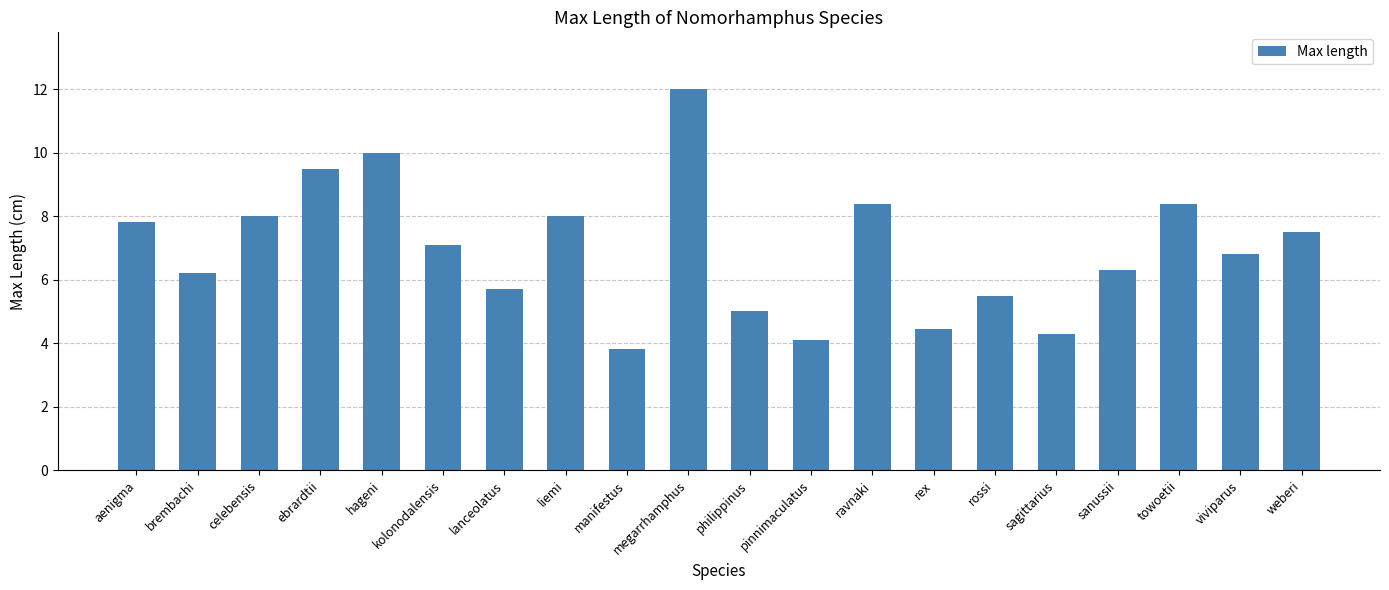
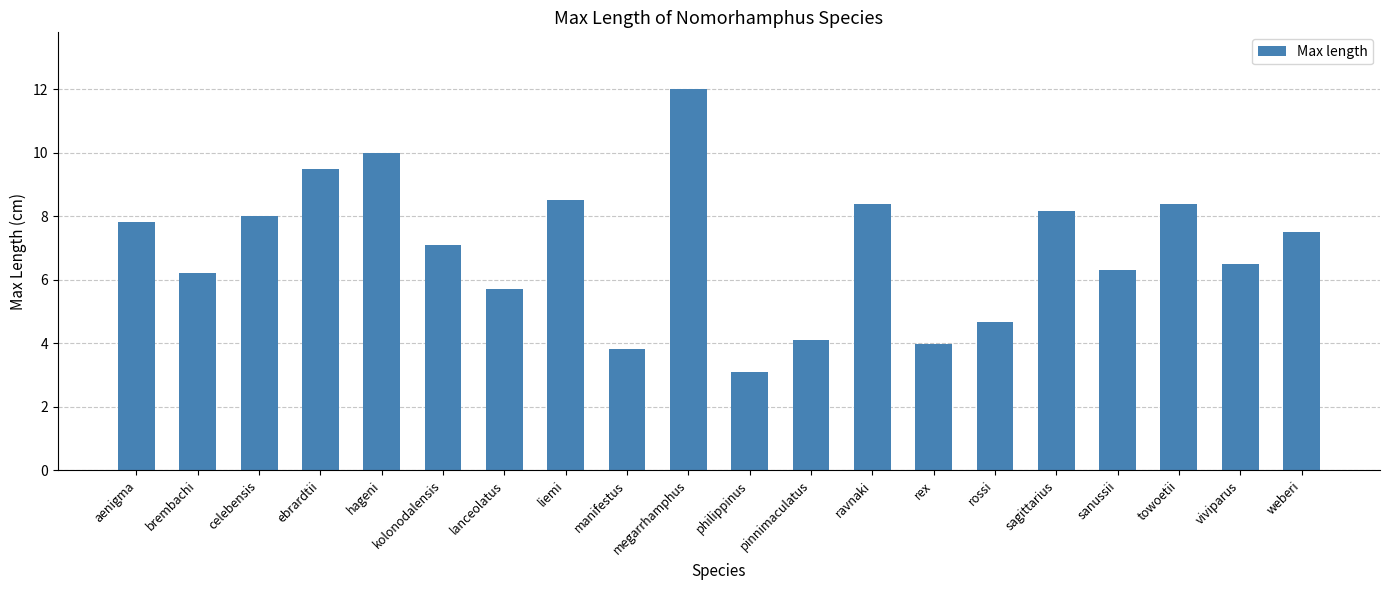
liemi: 8.0 -> 8.5
philippinus: 5.0 -> 3.1
rex: 4.4 -> 4.0
rossi: 5.5 -> 4.7
sagittarius: 4.3 -> 8.2
viviparus: 6.8 -> 6.5
